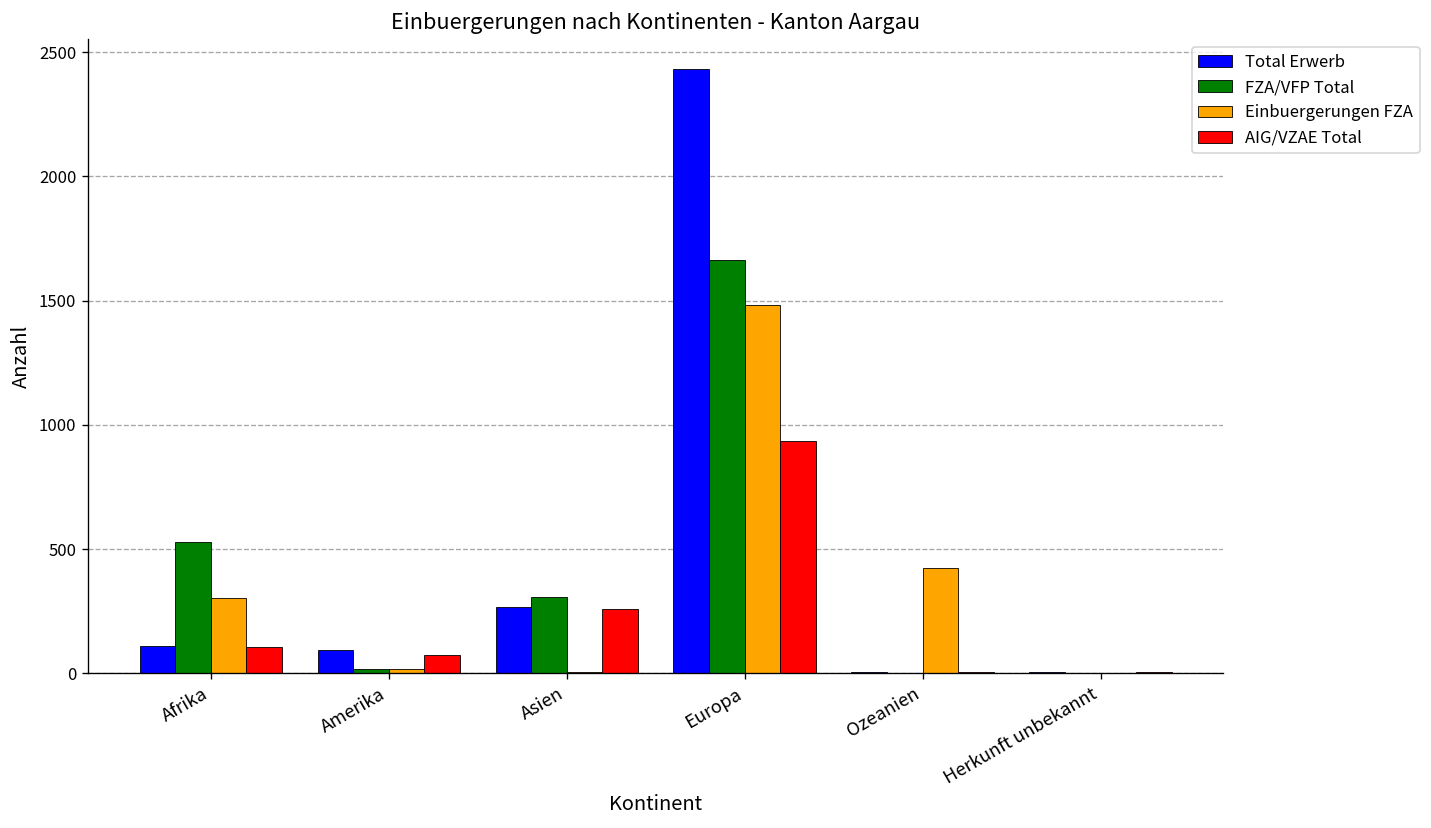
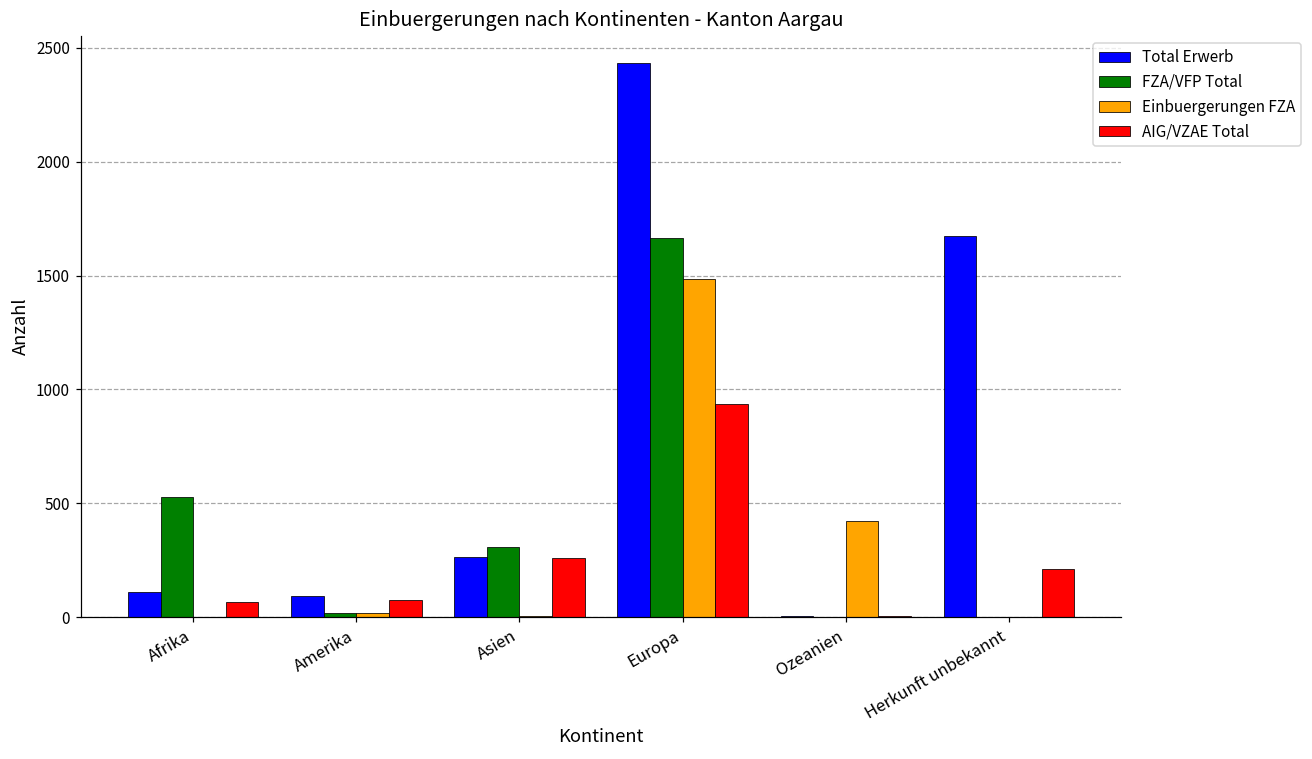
Einbuergerungen FZA, Afrika: 300 -> 0
AIG/VZAE Total, Afrika: 110 -> 70
Total Erwerb, Herkunft unbekannt: 0 -> 1670
AIG/VZAE Total, Herkunft unbekannt: 0 -> 210
